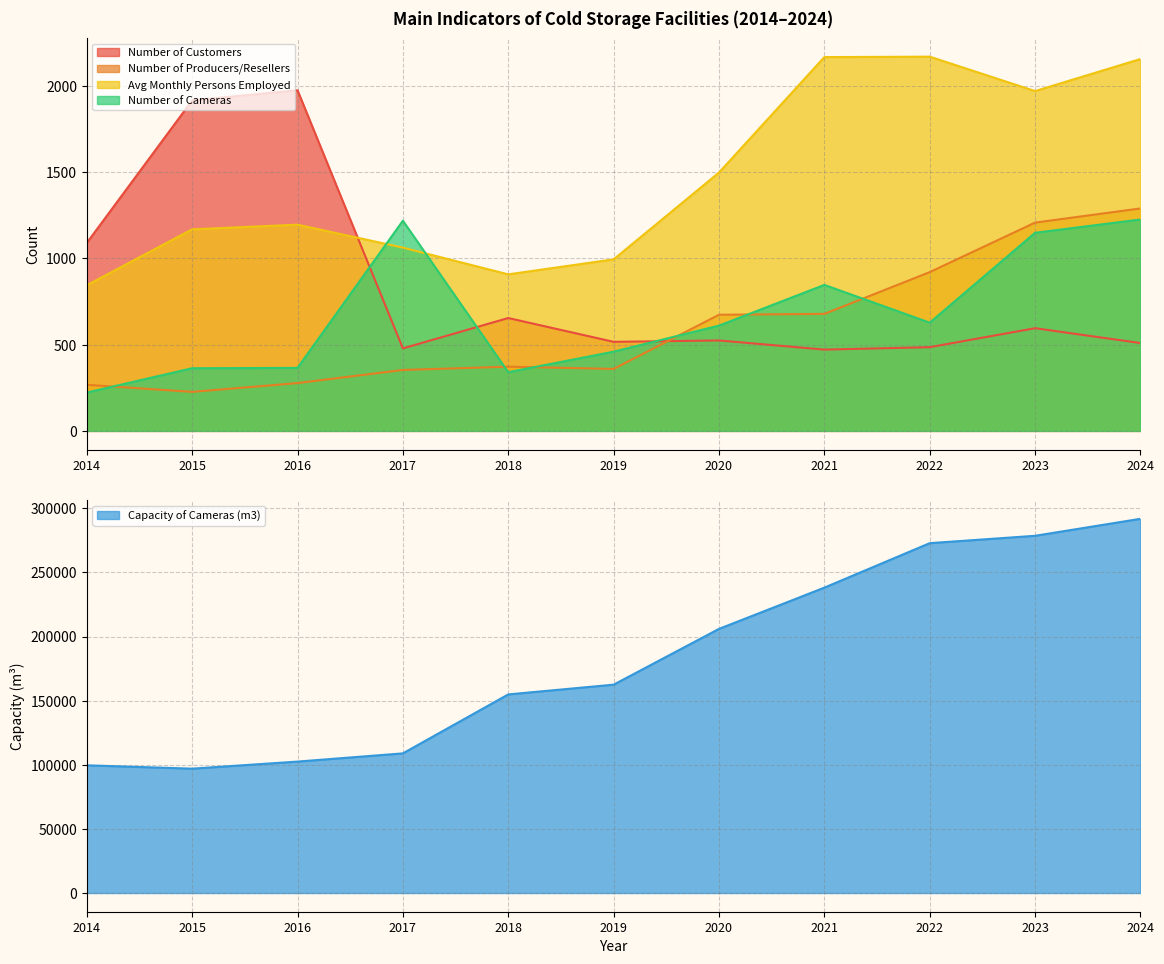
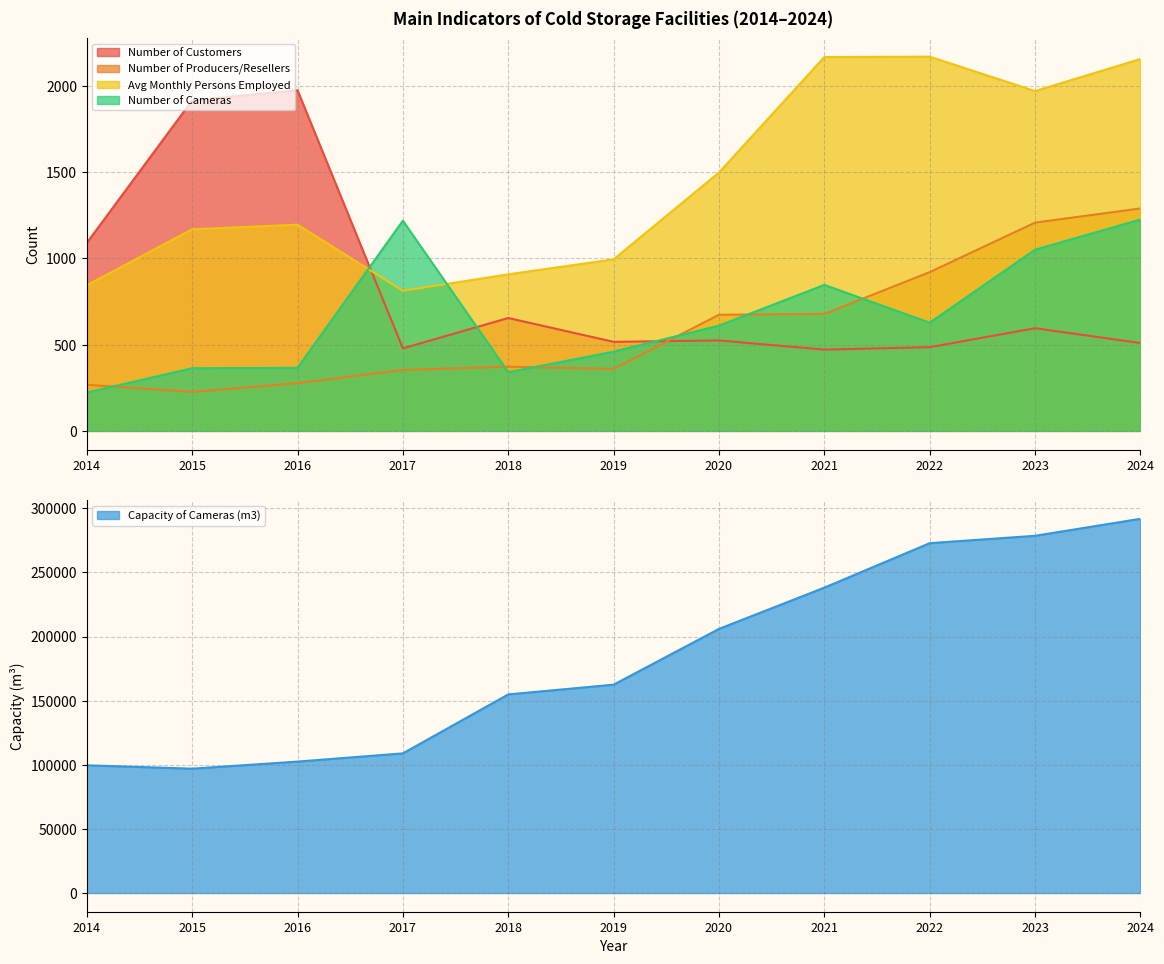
Main Indicators of Cold Storage Facilities (2014–2024), Avg Monthly Persons Employed, 2017: 1060 -> 810
Main Indicators of Cold Storage Facilities (2014–2024), Number of Cameras, 2023: 1150 -> 1050
